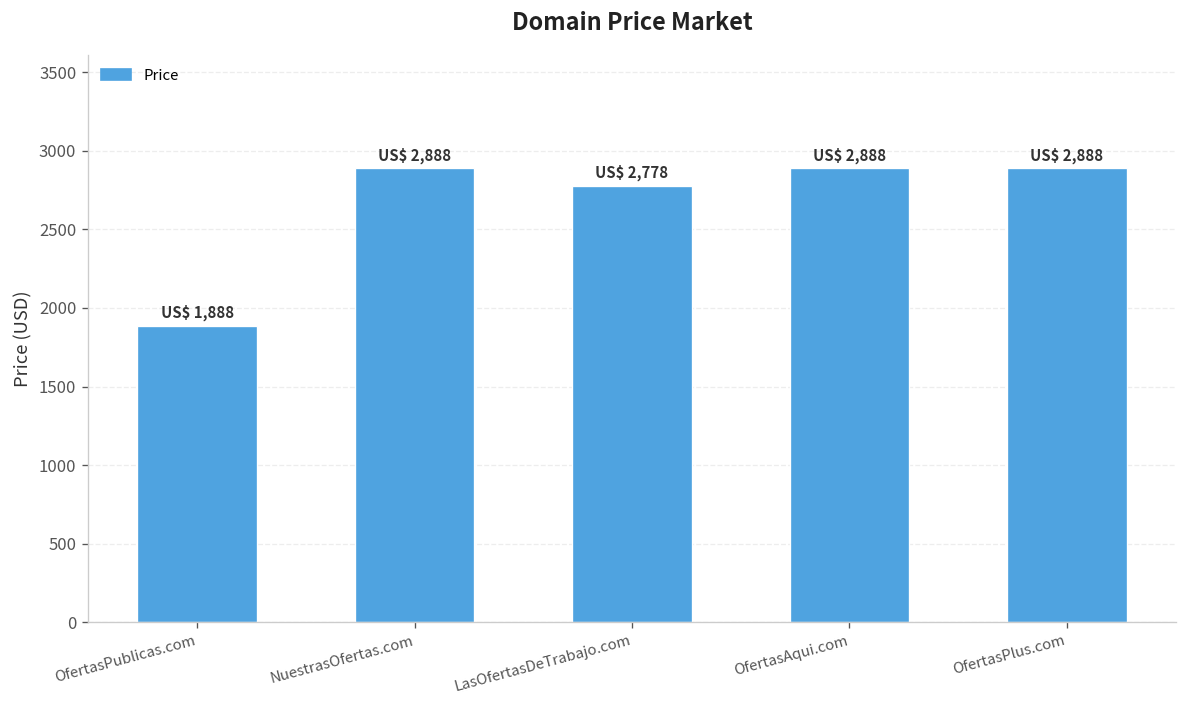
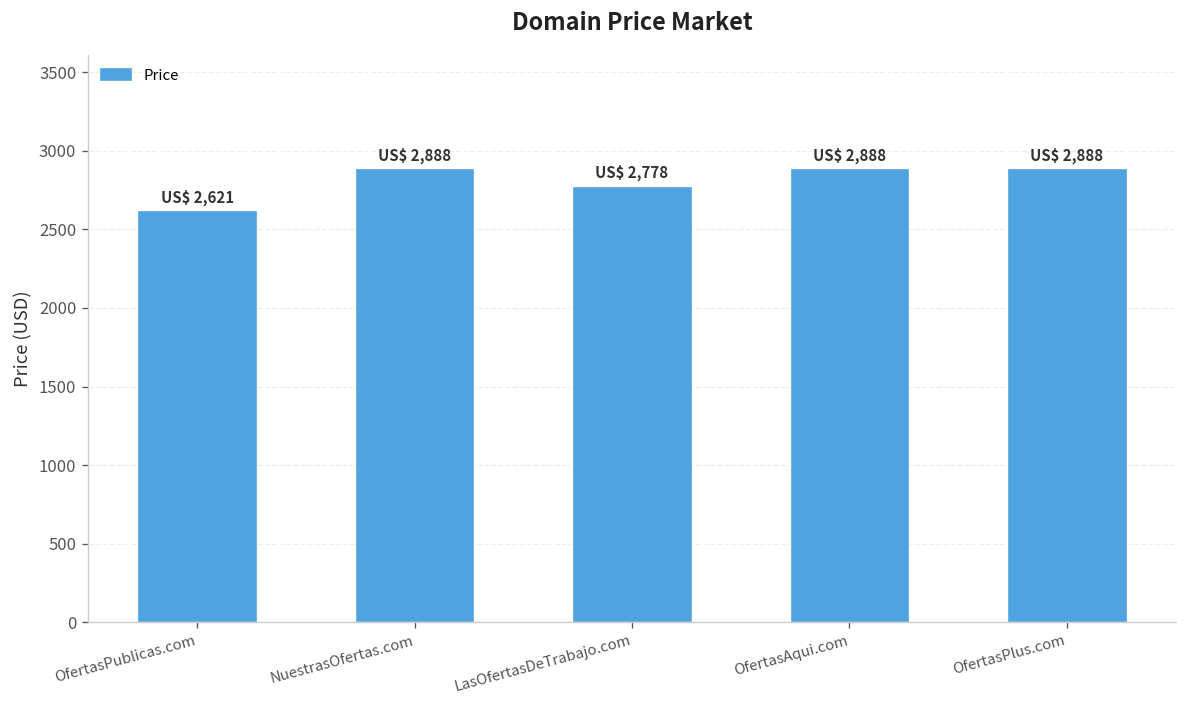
OfertasPublicas.com: 1,888 -> 2,621
